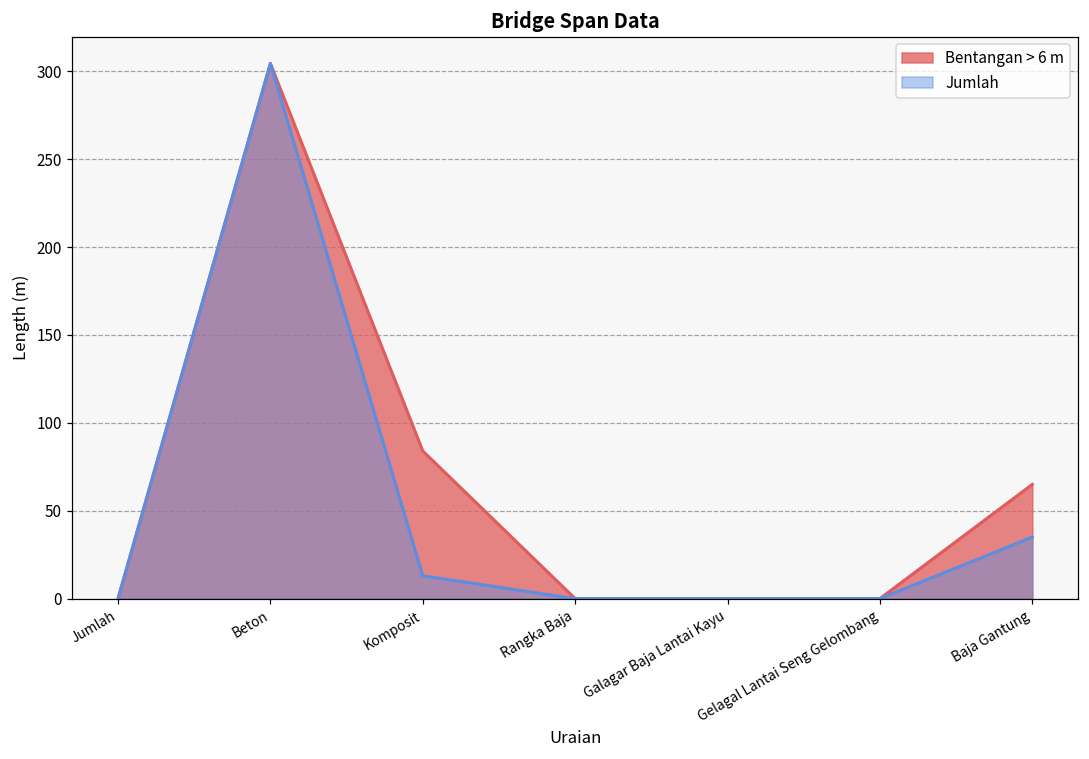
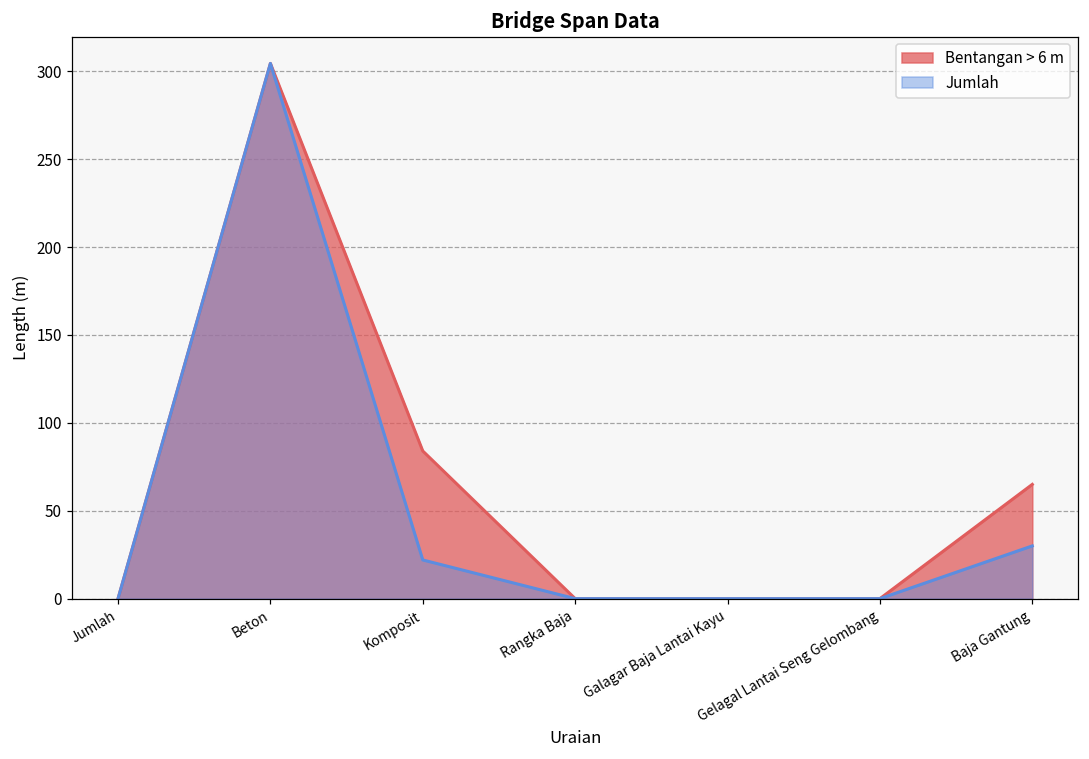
Jumlah, Komposit: 13 -> 22
Jumlah, Baja Gantung: 35 -> 30
